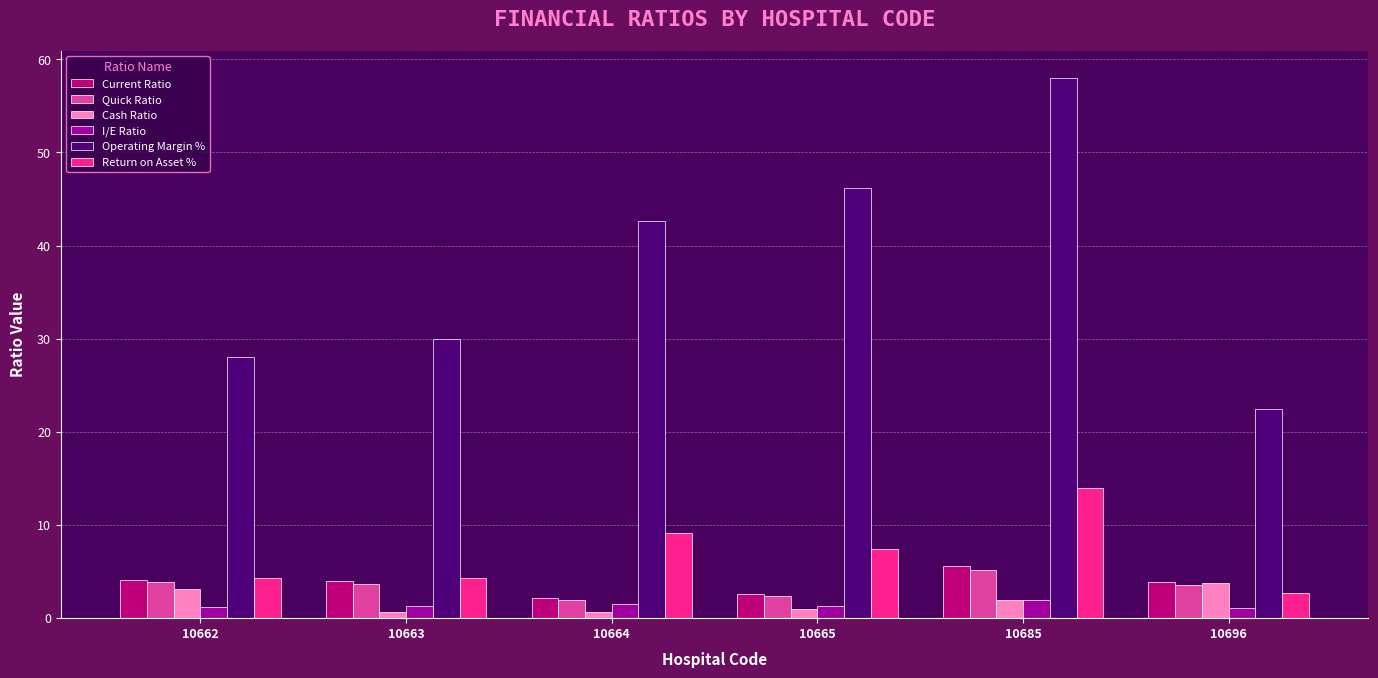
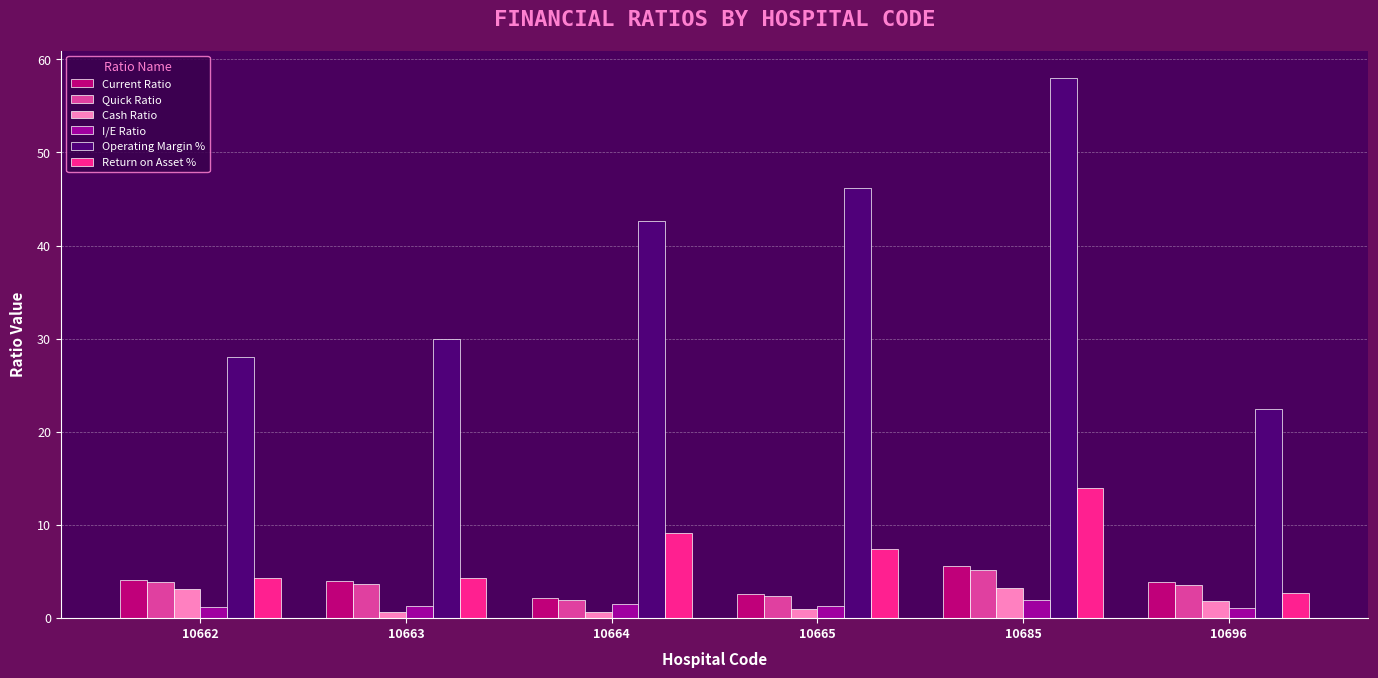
Cash Ratio, 10685: 2 -> 3
Cash Ratio, 10696: 4 -> 2
